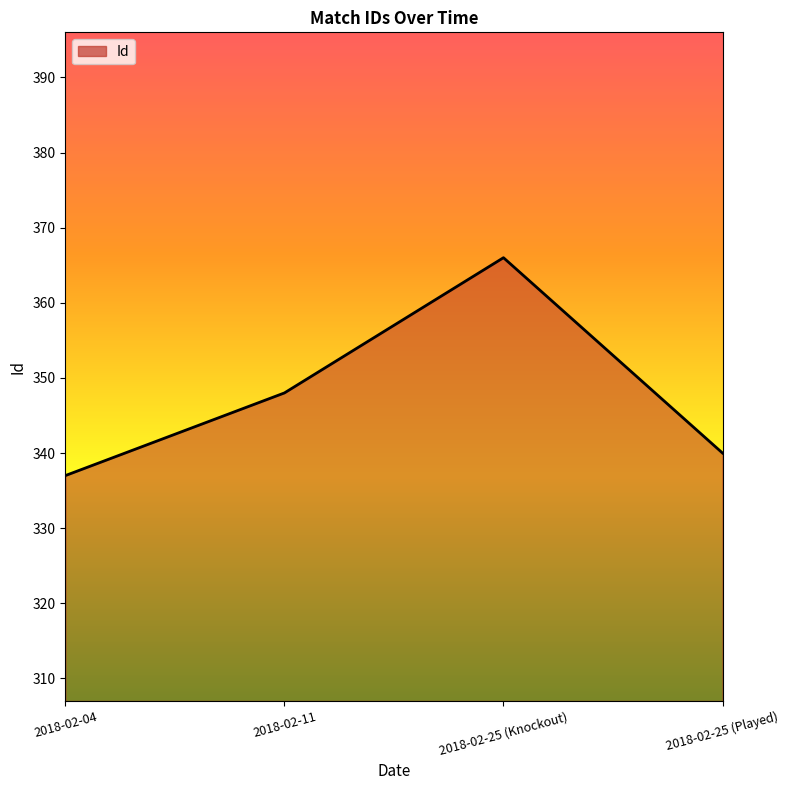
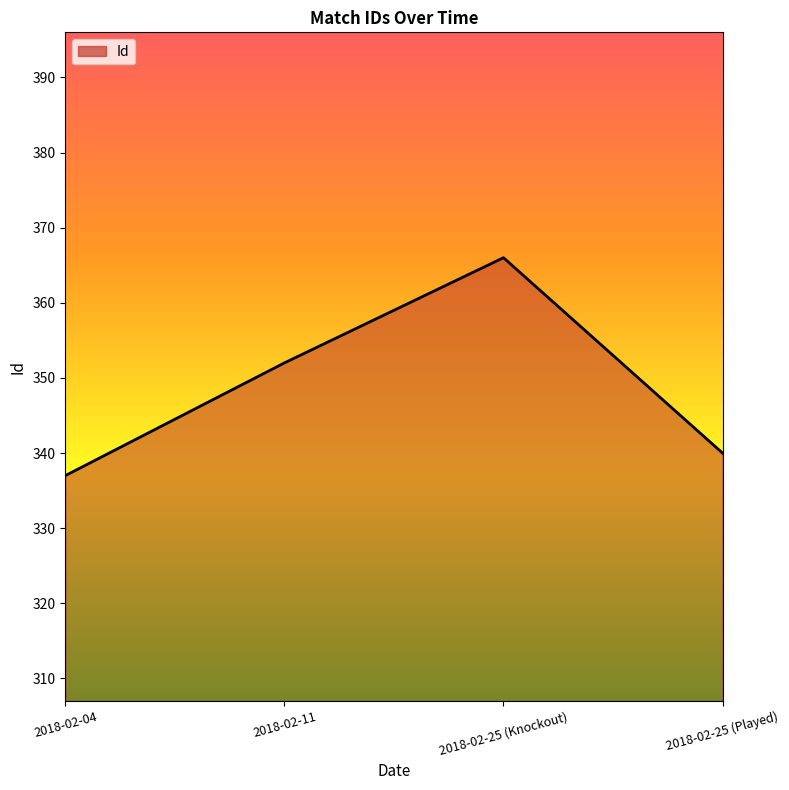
2018-02-11: 348 -> 352
